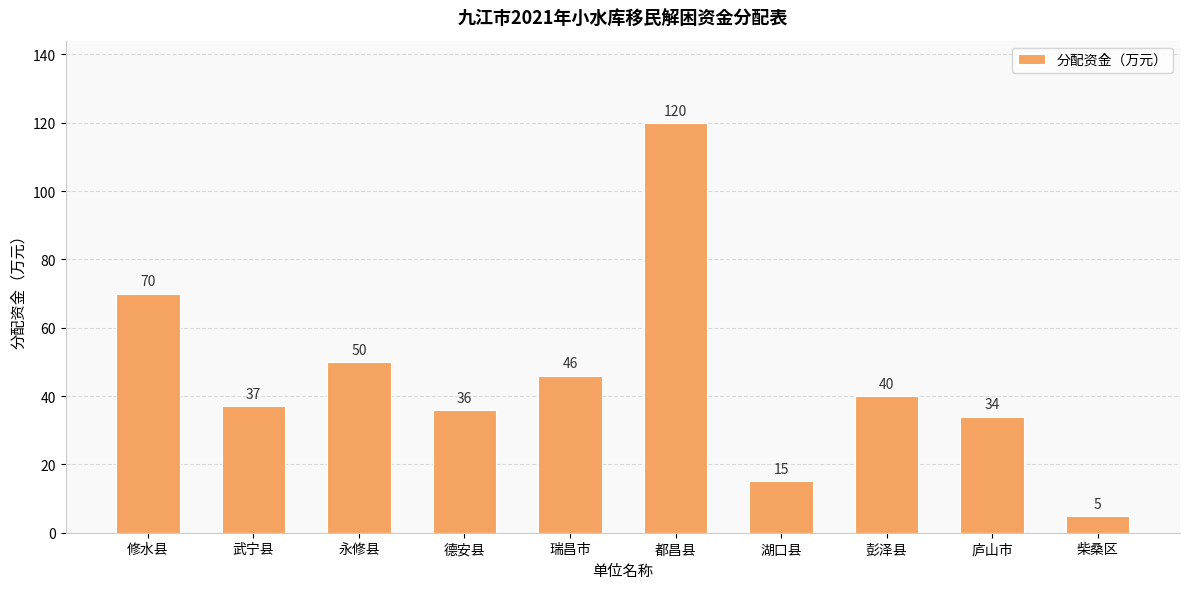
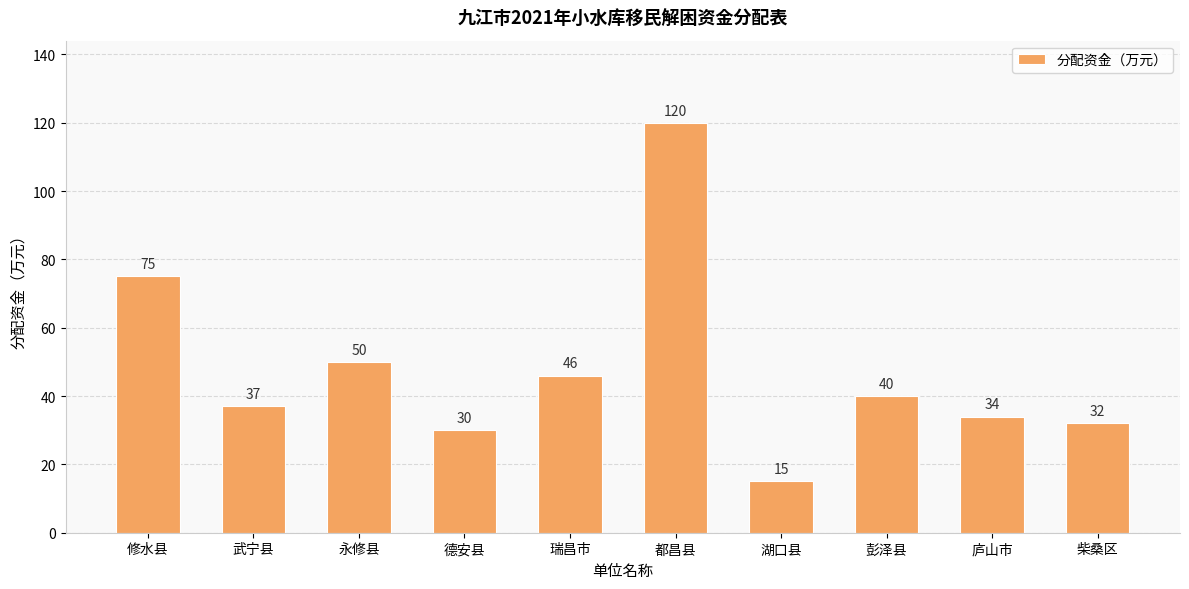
修水县: 70 -> 75
德安县: 36 -> 30
柴桑区: 5 -> 32
